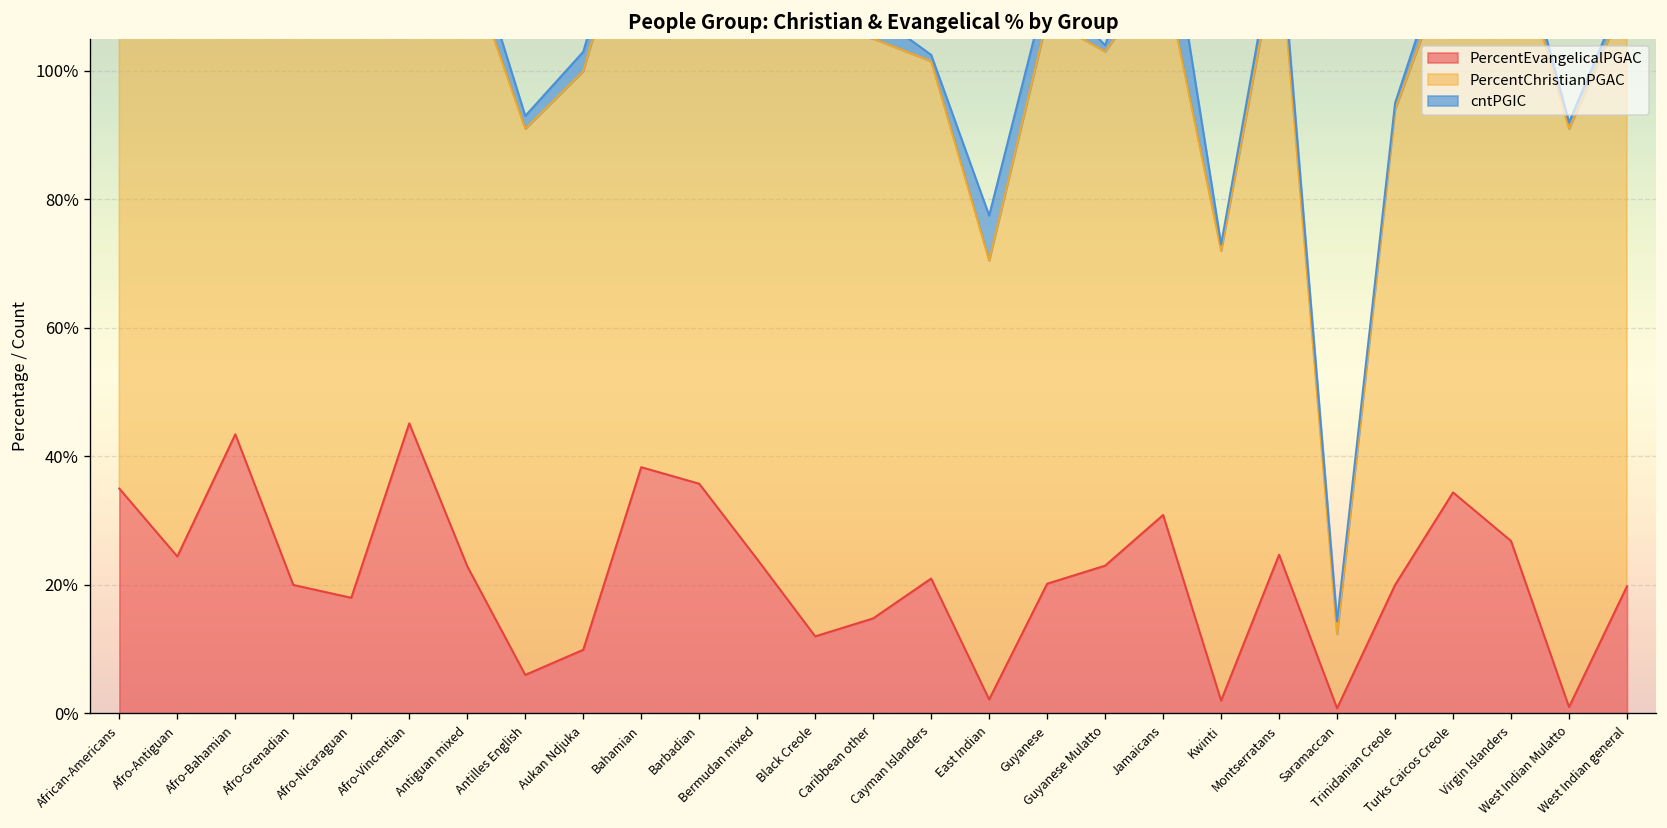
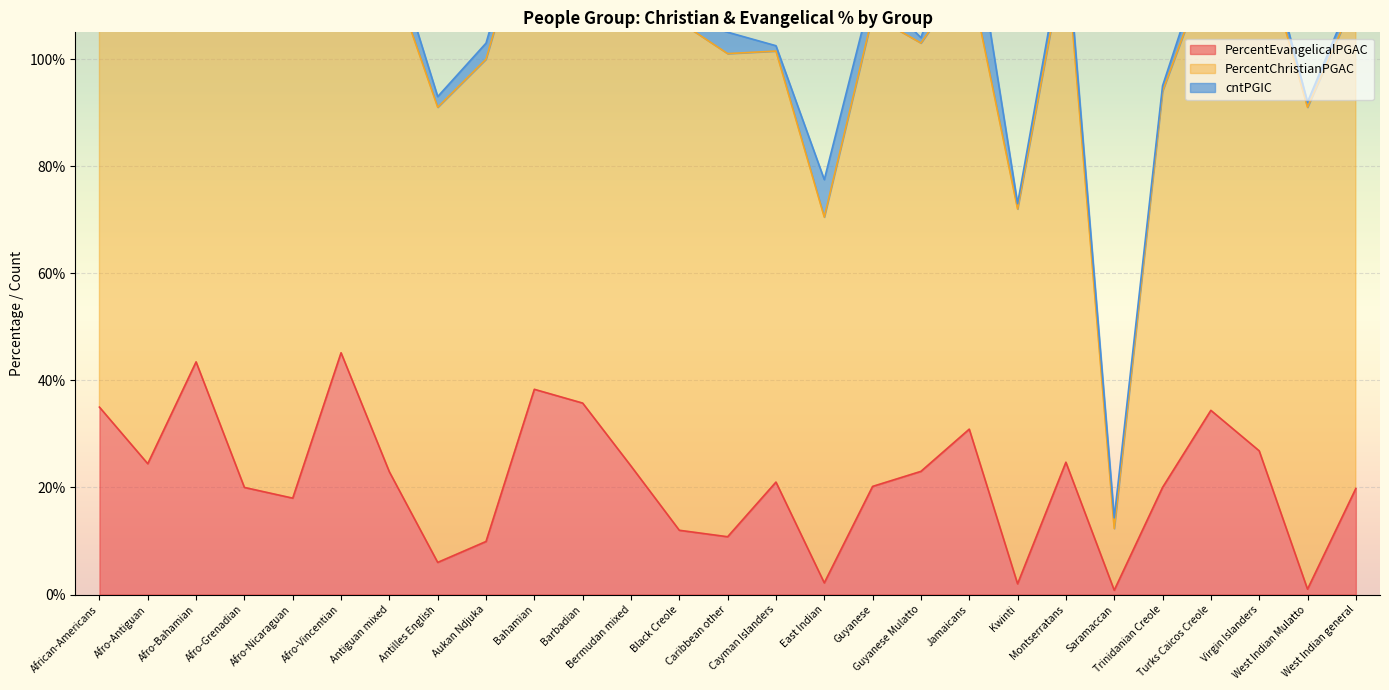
PercentEvangelicalPGAC, Caribbean other: 15% -> 11%
